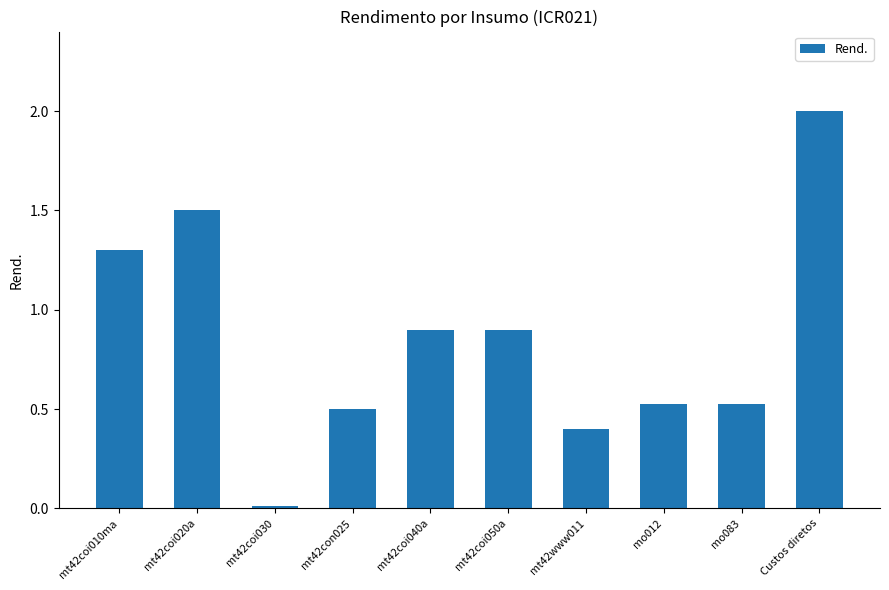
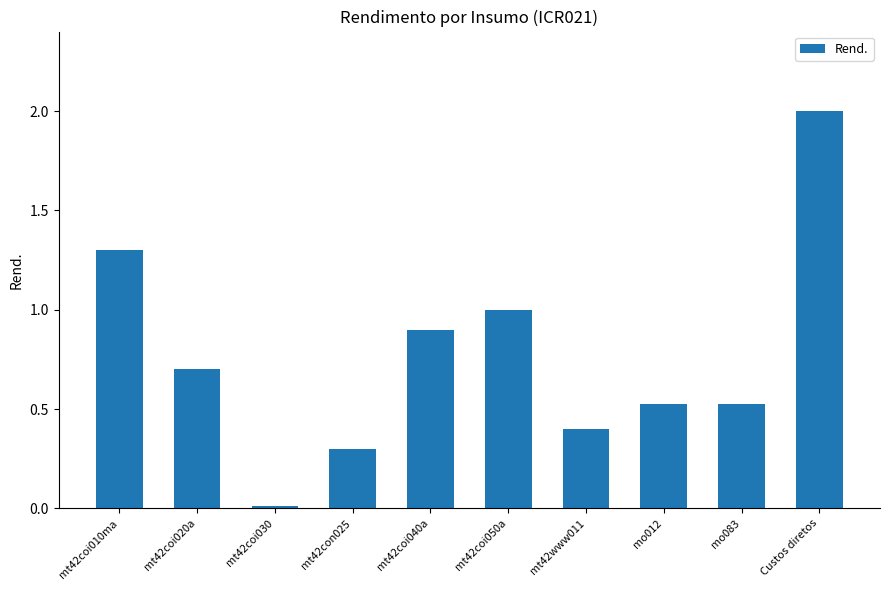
mt42coi020a: 1.5 -> 0.7
mt42con025: 0.5 -> 0.3
mt42coi050a: 0.9 -> 1.0
